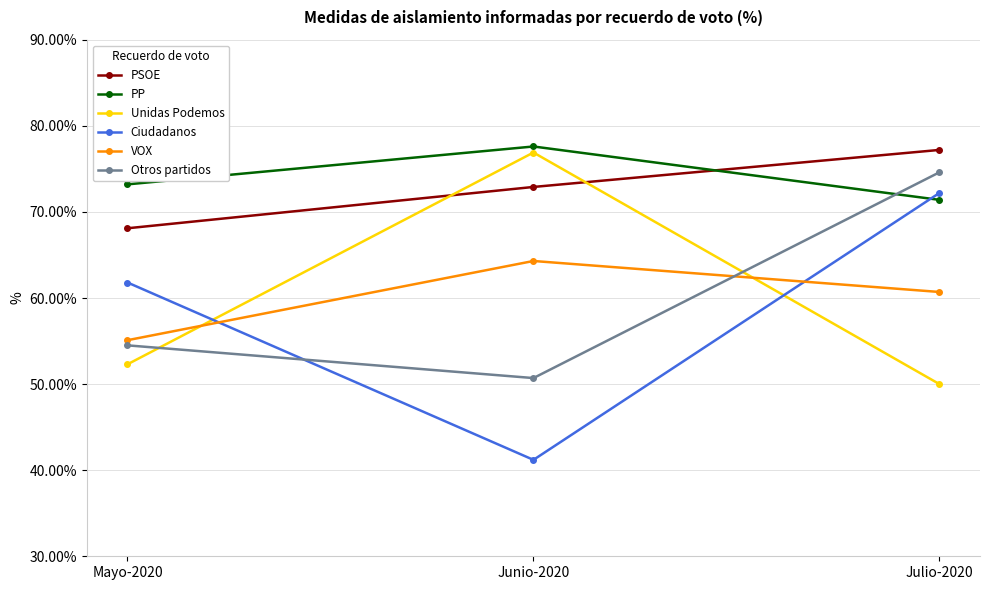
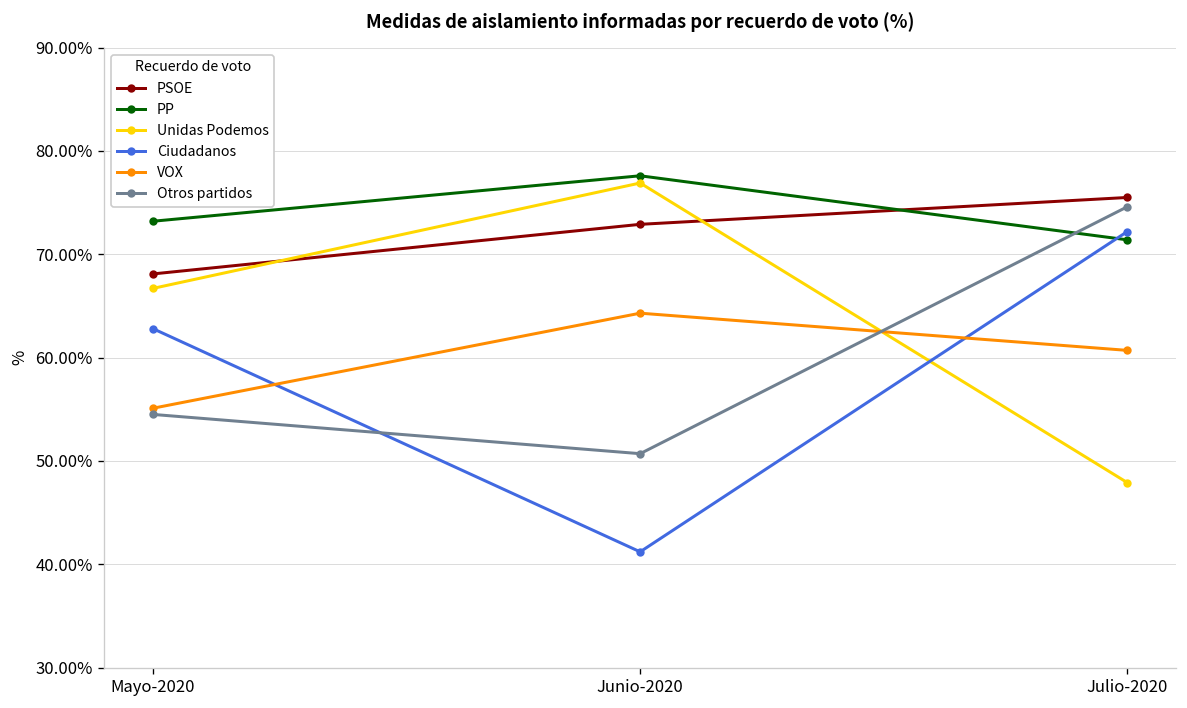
Unidas Podemos, Mayo-2020: 52% -> 67%
Ciudadanos, Mayo-2020: 62% -> 63%
PSOE, Julio-2020: 77% -> 76%
Unidas Podemos, Julio-2020: 50% -> 48%
